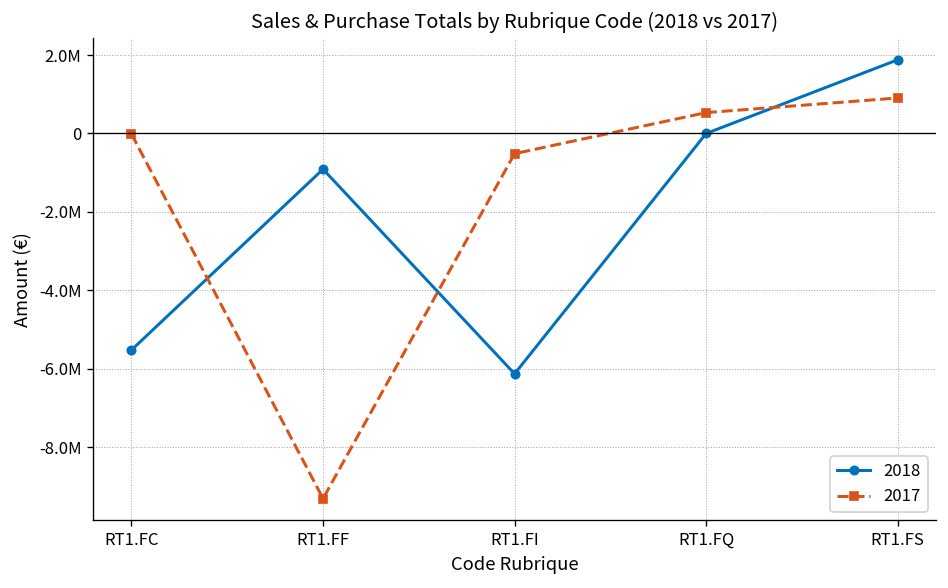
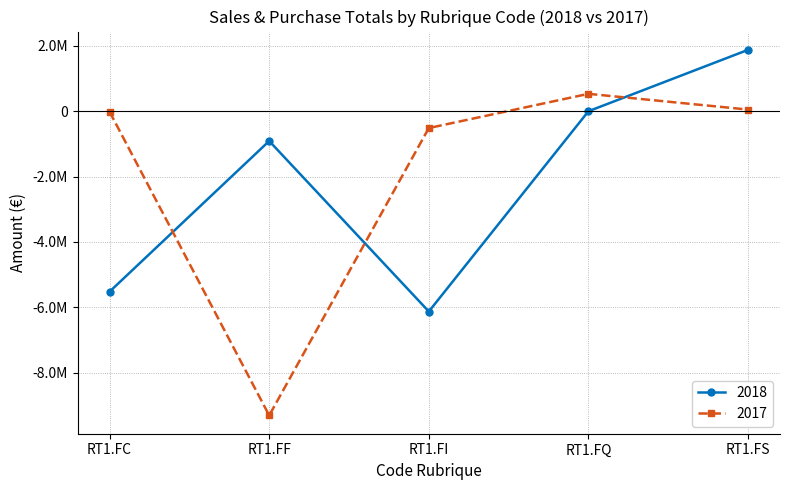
2017, RT1.FS: 900000 -> 100000
